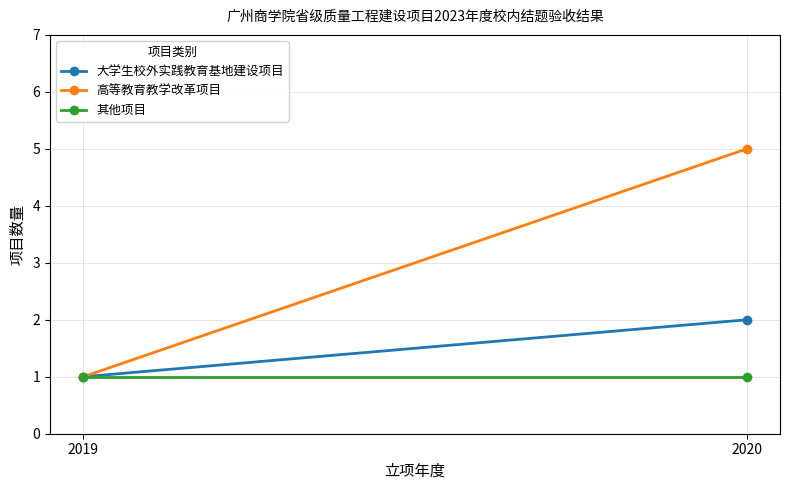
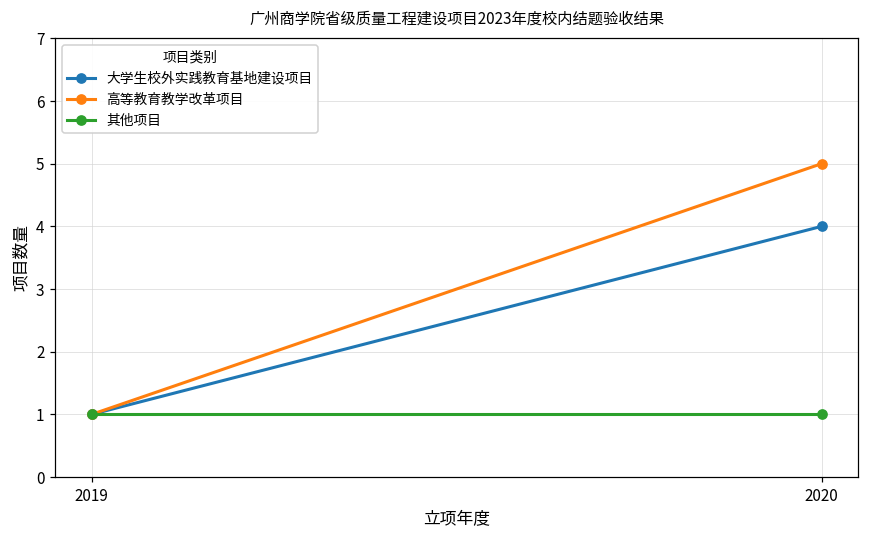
大学生校外实践教育基地建设项目, 2020: 2 -> 4
